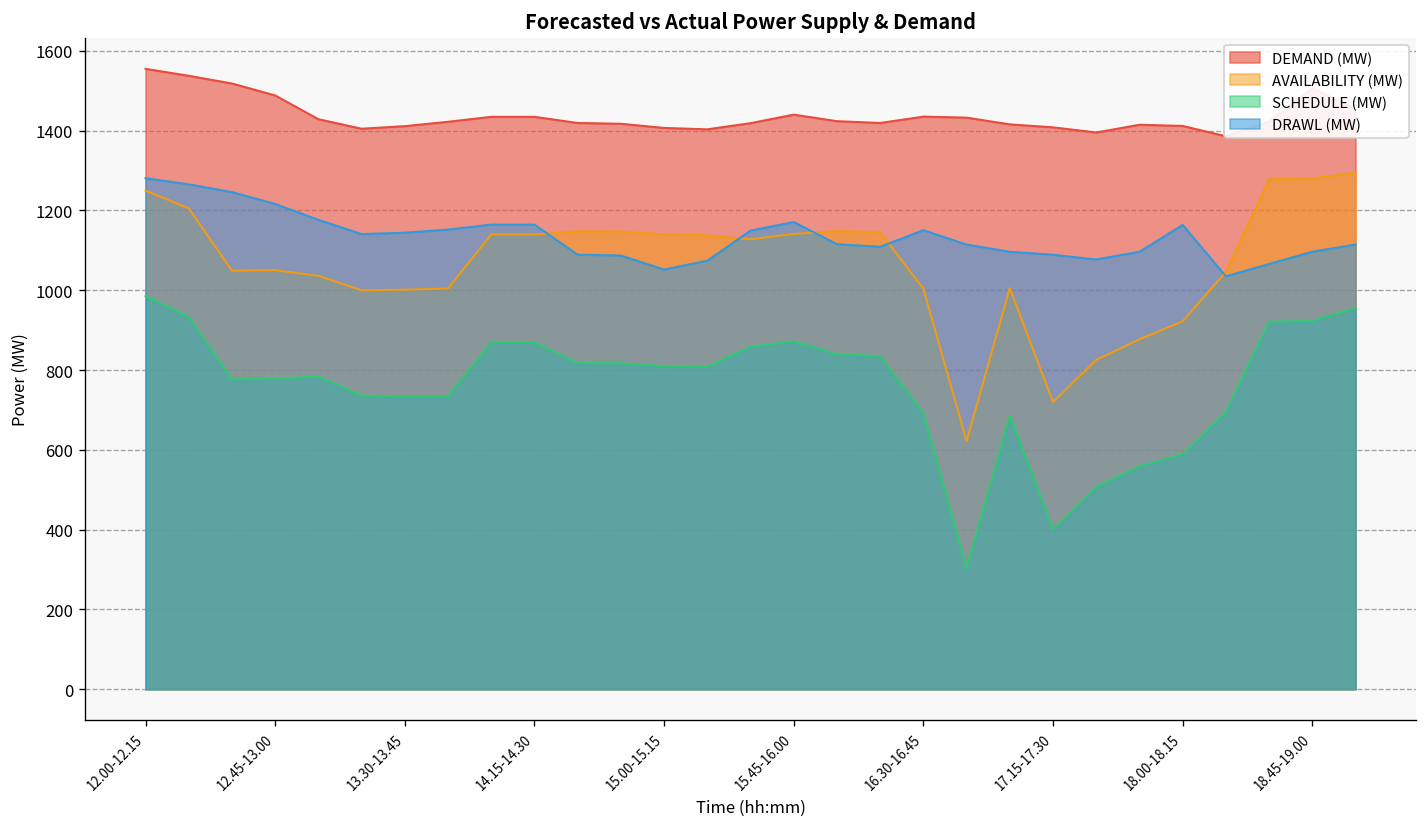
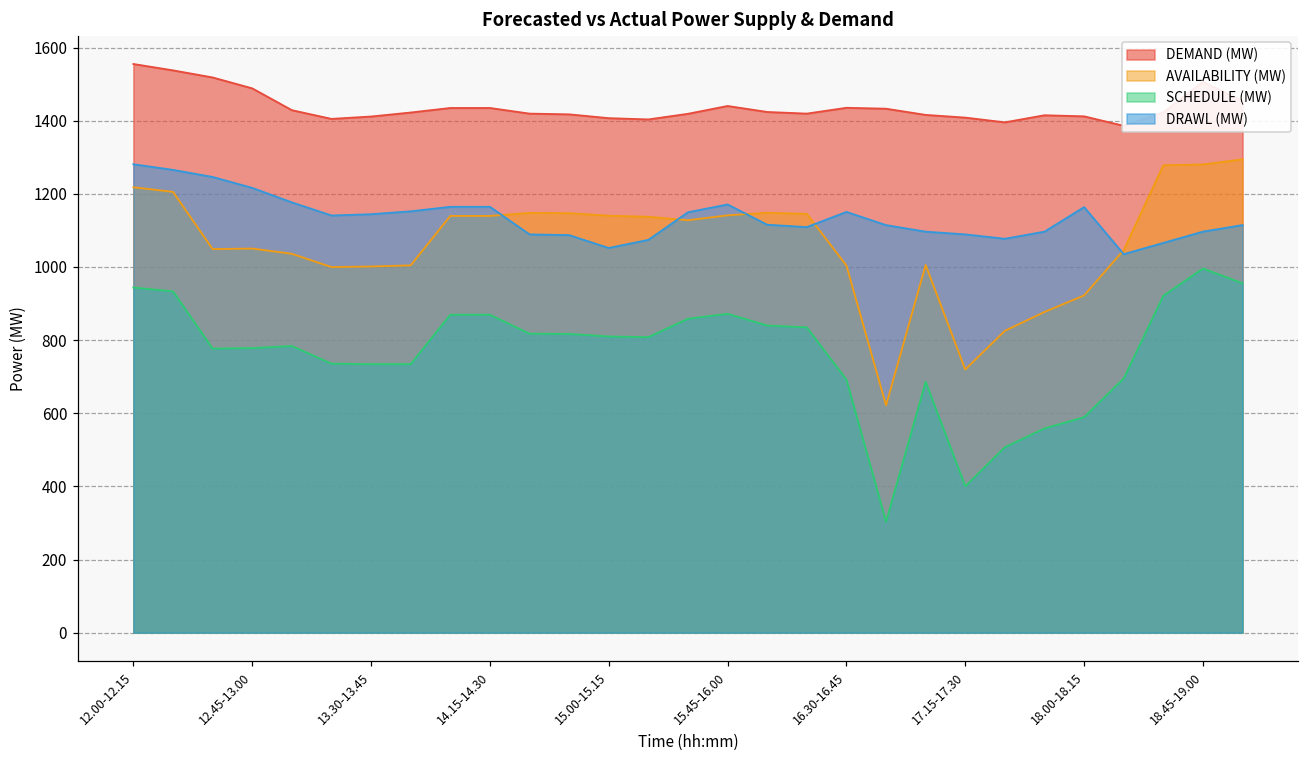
AVAILABILITY (MW), 12.00-12.15: 1250 -> 1220
SCHEDULE (MW), 12.00-12.15: 990 -> 940
SCHEDULE (MW), 18.45-19.00: 920 -> 1000
